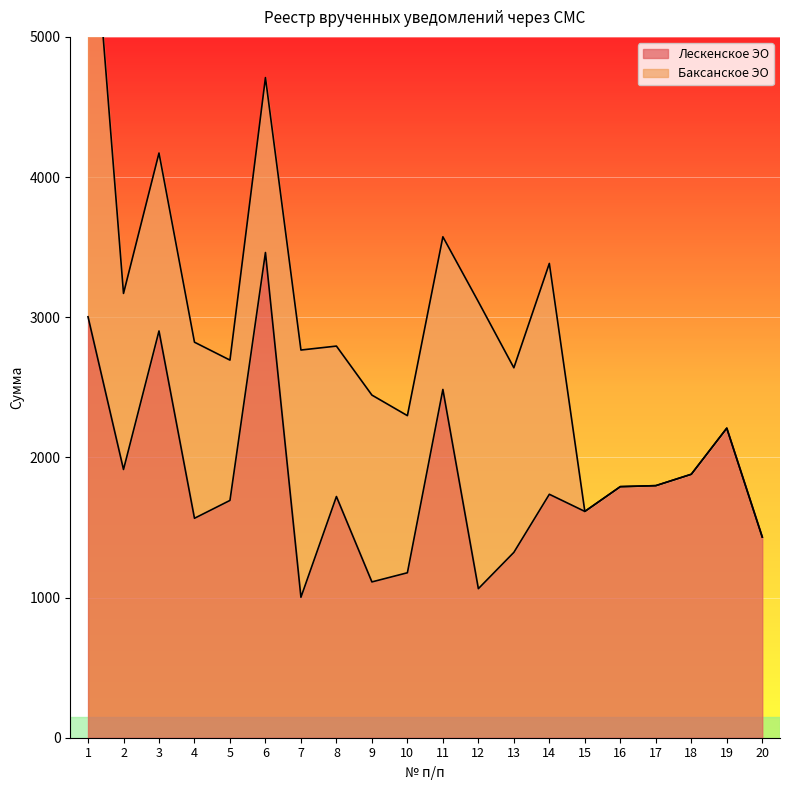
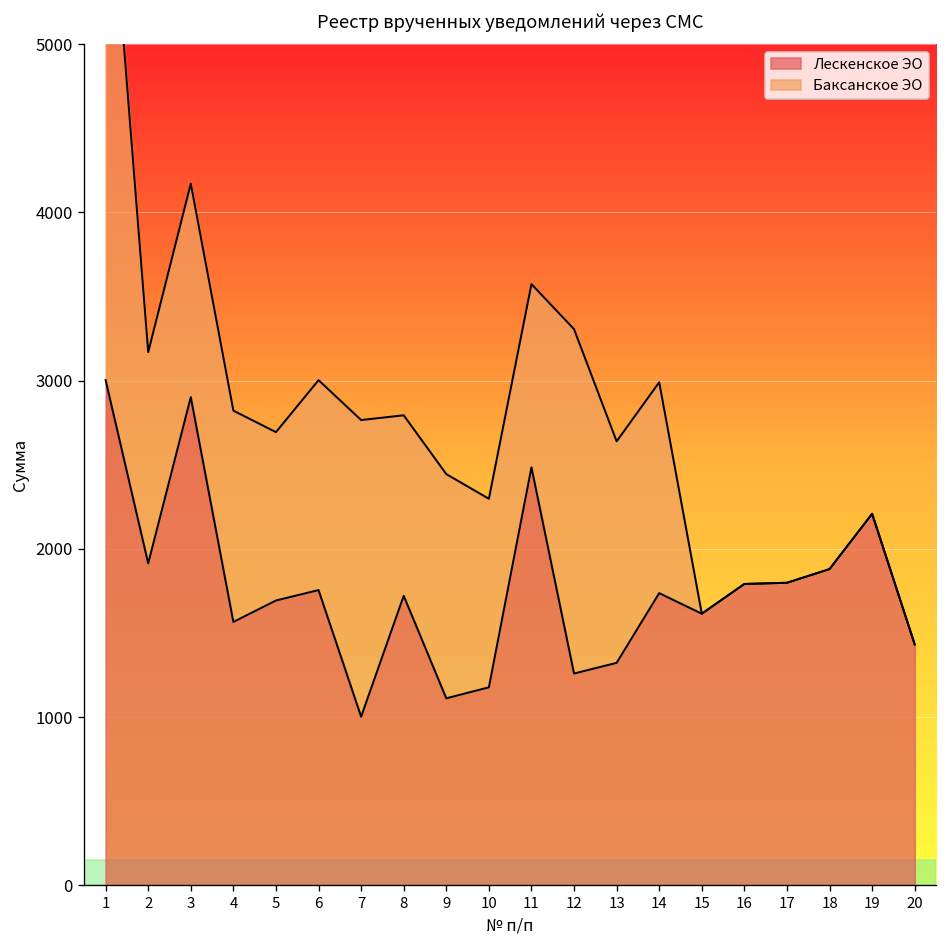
Лескенское ЭО, 6: 3460 -> 1760
Лескенское ЭО, 12: 1060 -> 1260
Баксанское ЭО, 14: 1650 -> 1250
